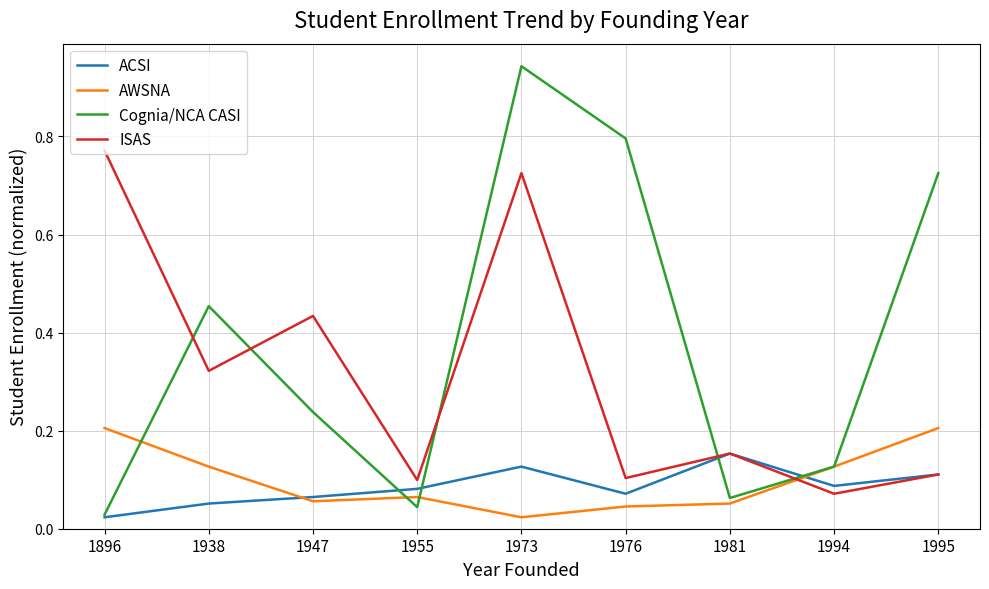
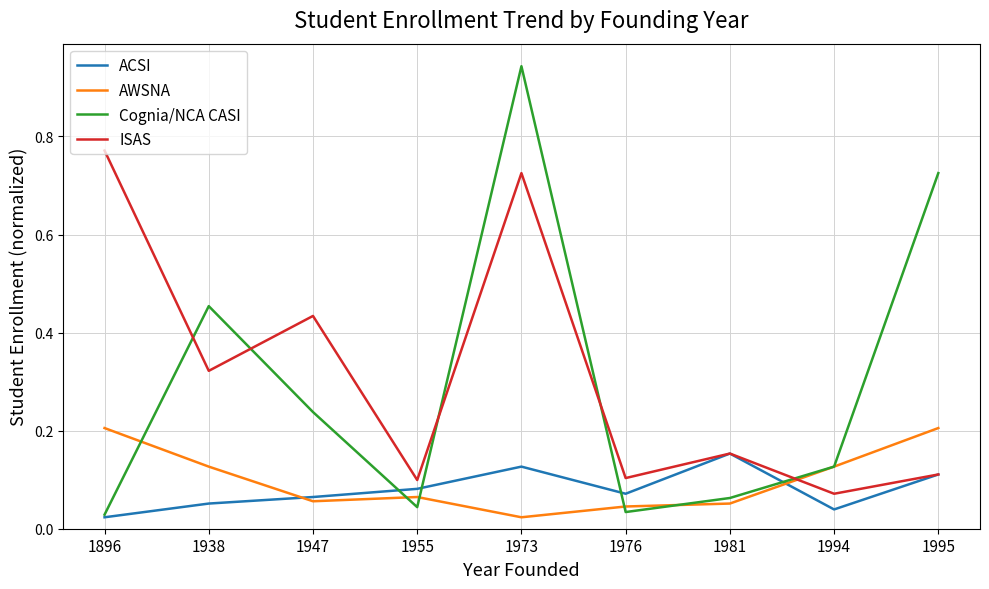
Cognia/NCA CASI, 1976: 0.80 -> 0.03
ACSI, 1994: 0.09 -> 0.04
